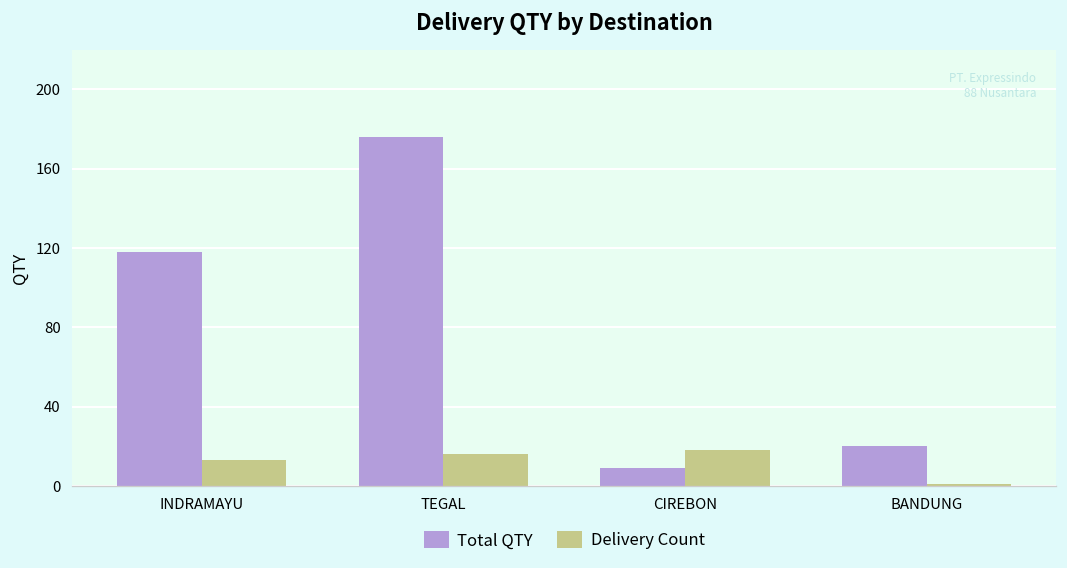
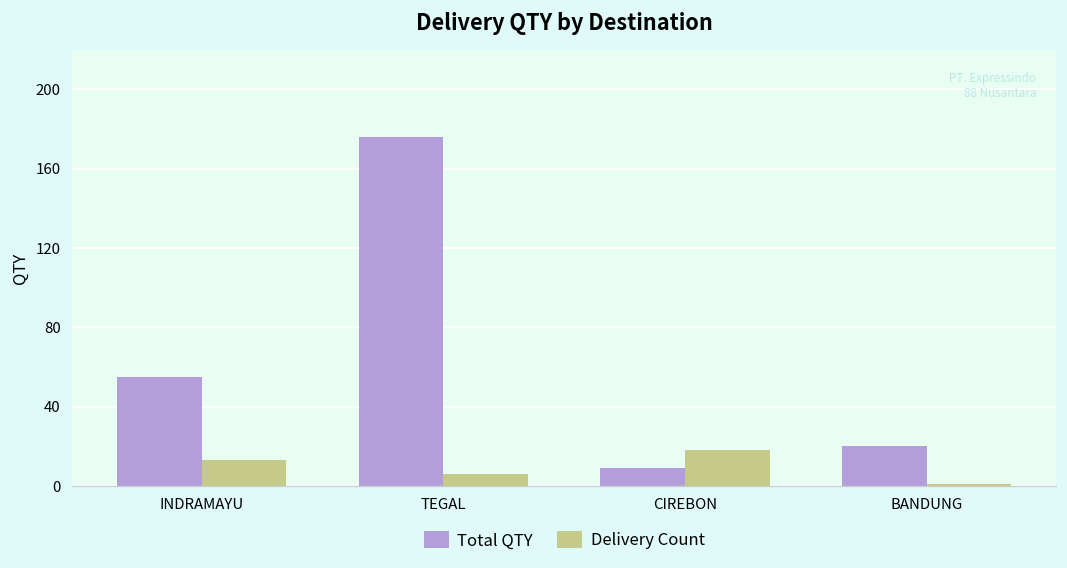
Total QTY, INDRAMAYU: 118 -> 55
Delivery Count, TEGAL: 16 -> 6
